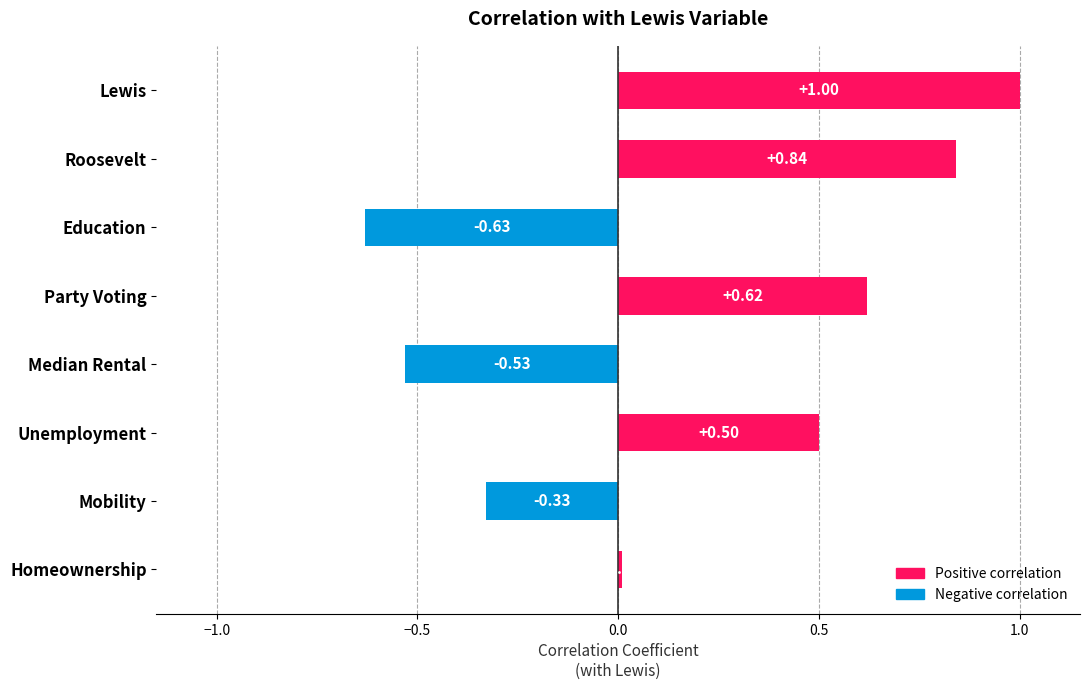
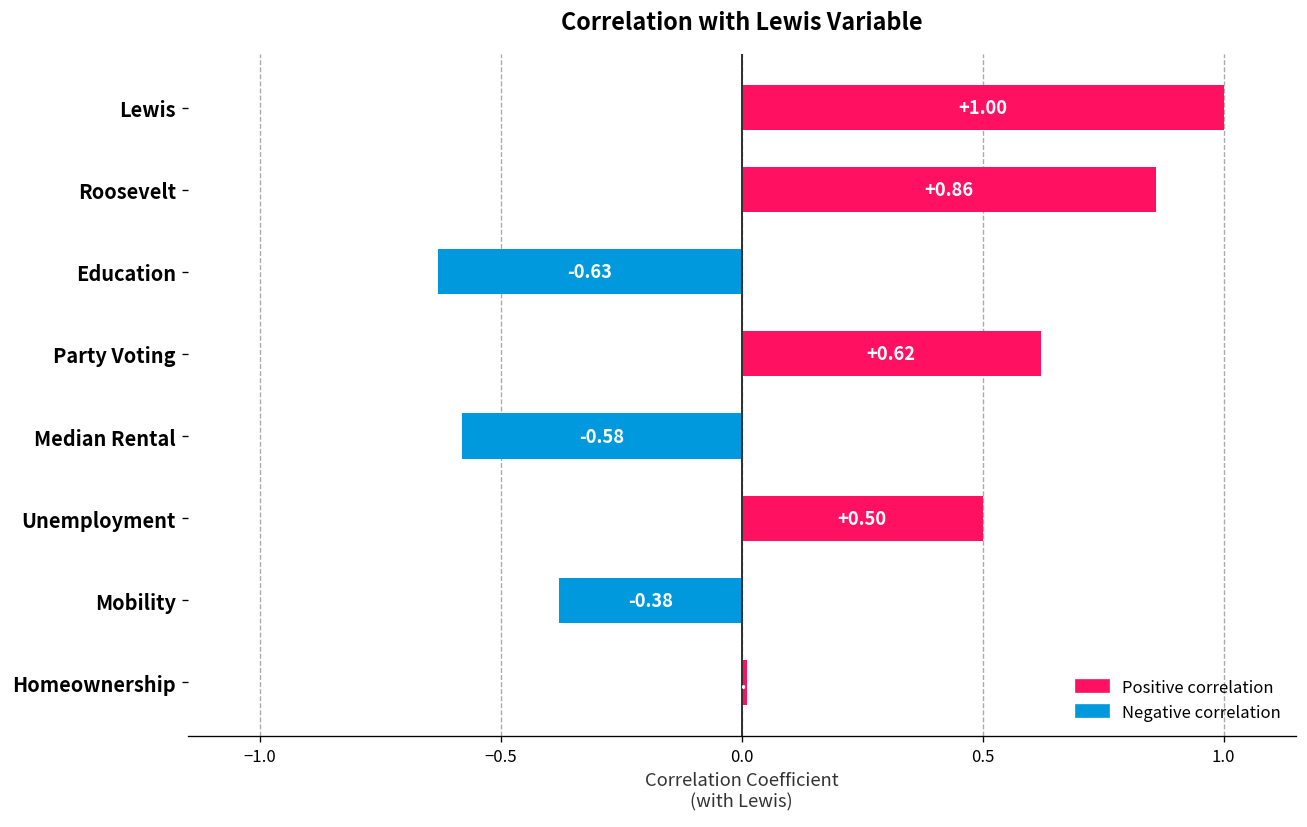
Roosevelt: +0.84 -> +0.86
Median Rental: -0.53 -> -0.58
Mobility: -0.33 -> -0.38
